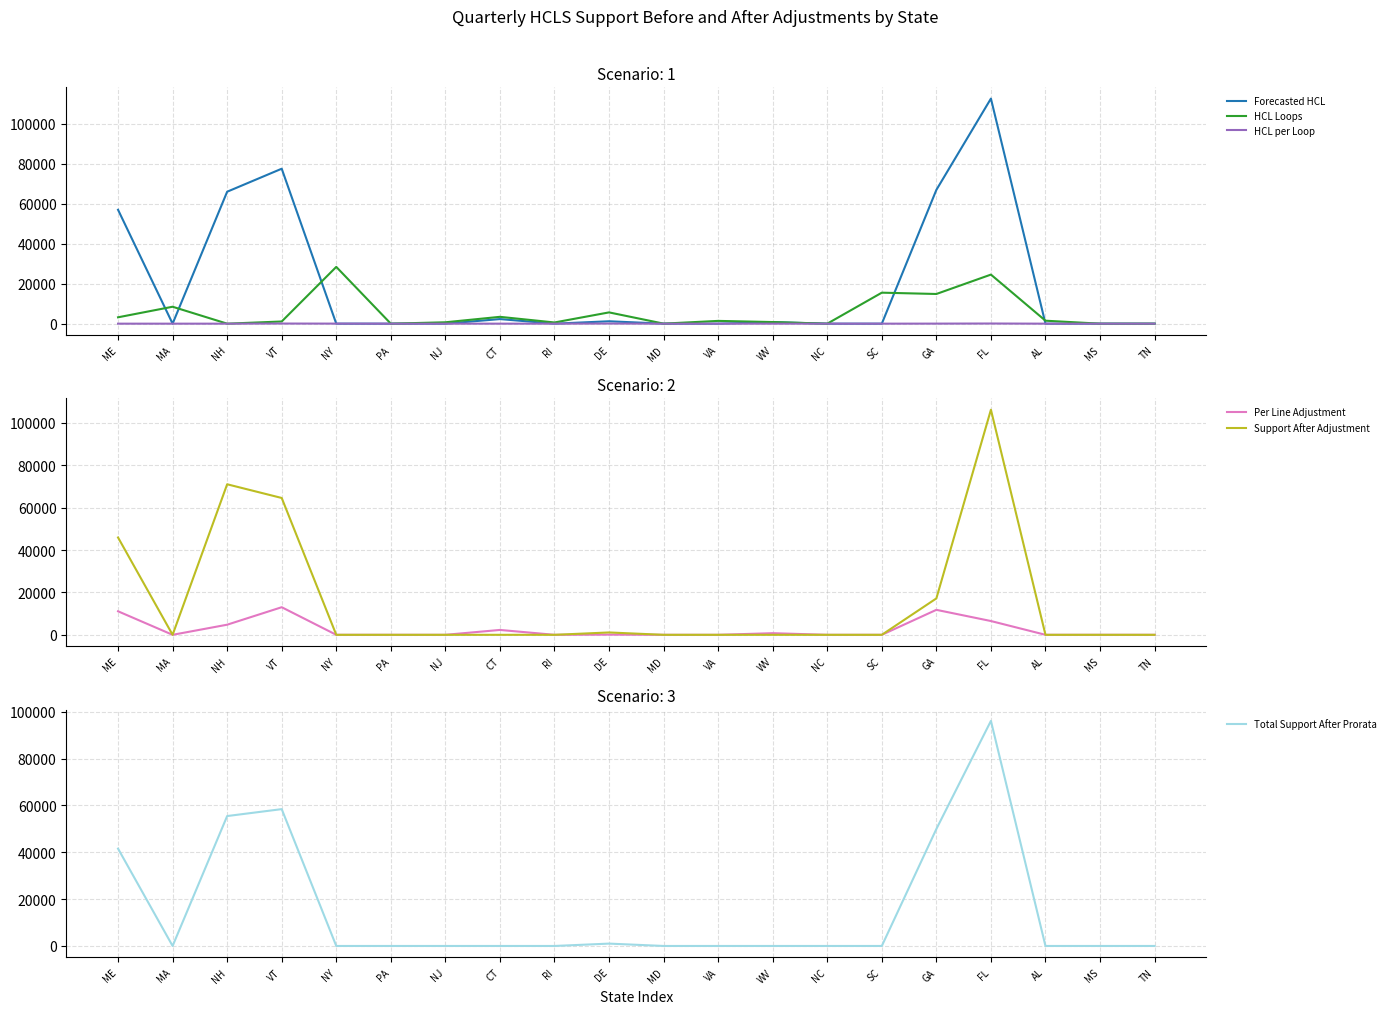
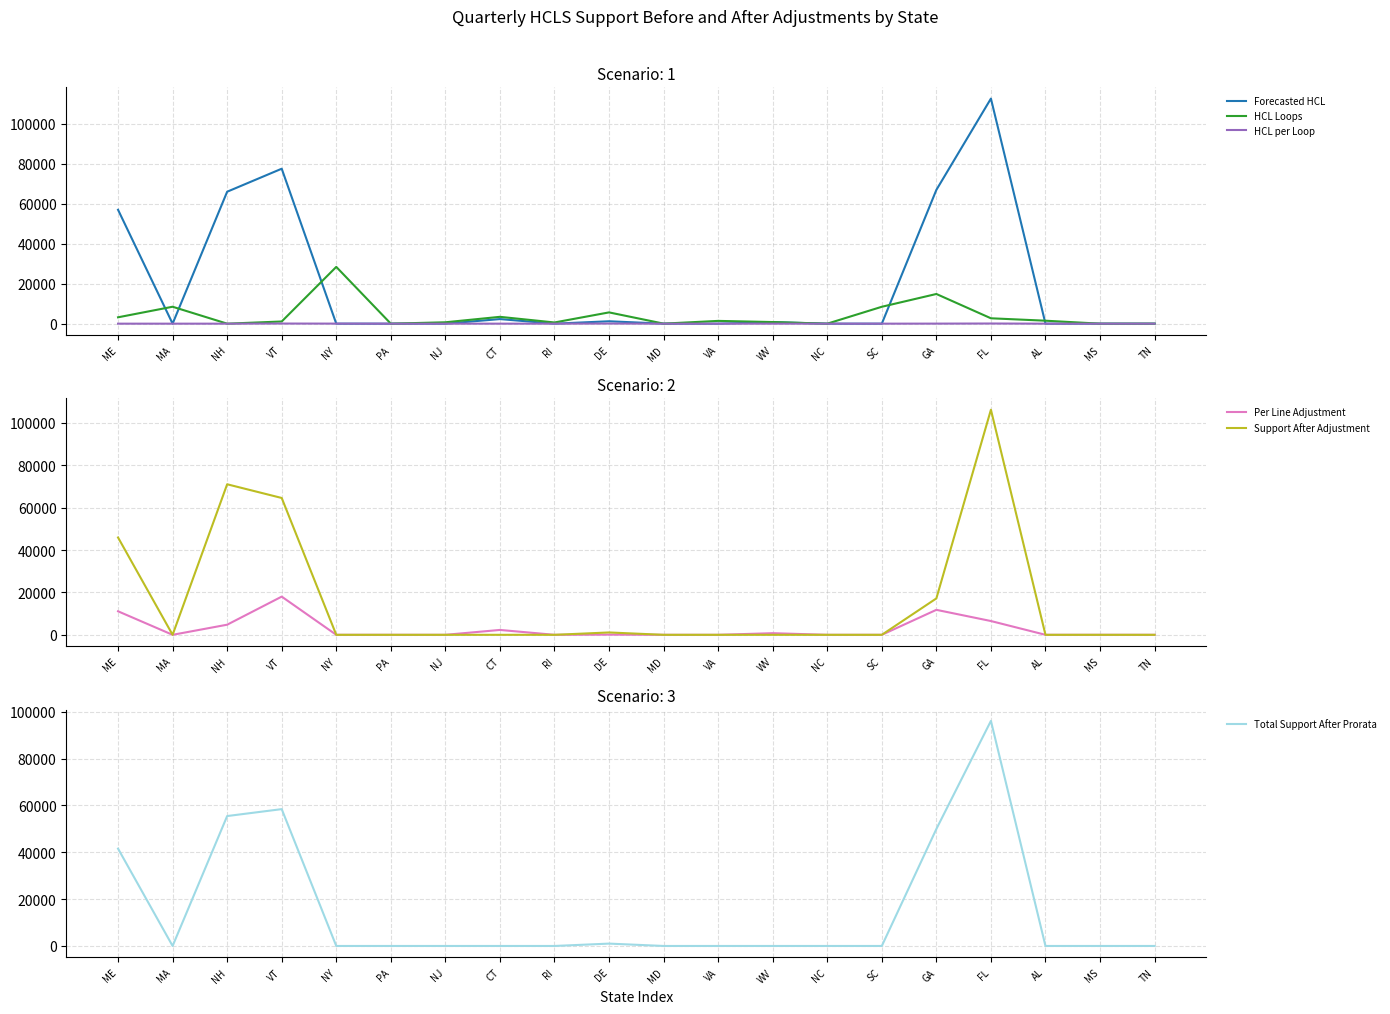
Scenario: 1, HCL Loops, SC: 16000 -> 8000
Scenario: 1, HCL Loops, FL: 25000 -> 3000
Scenario: 2, Per Line Adjustment, VT: 13000 -> 18000
